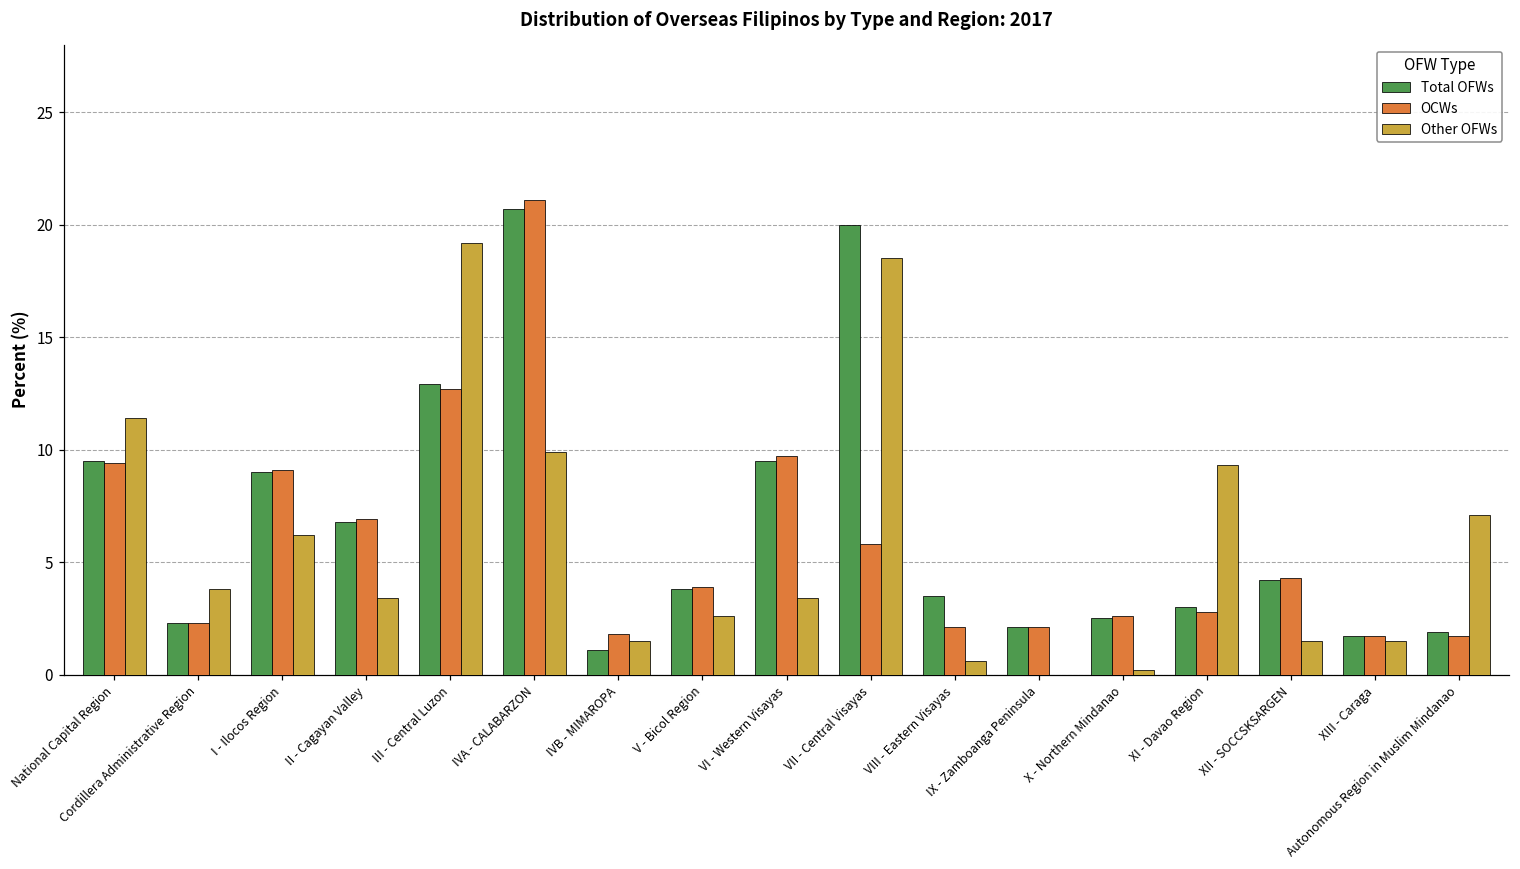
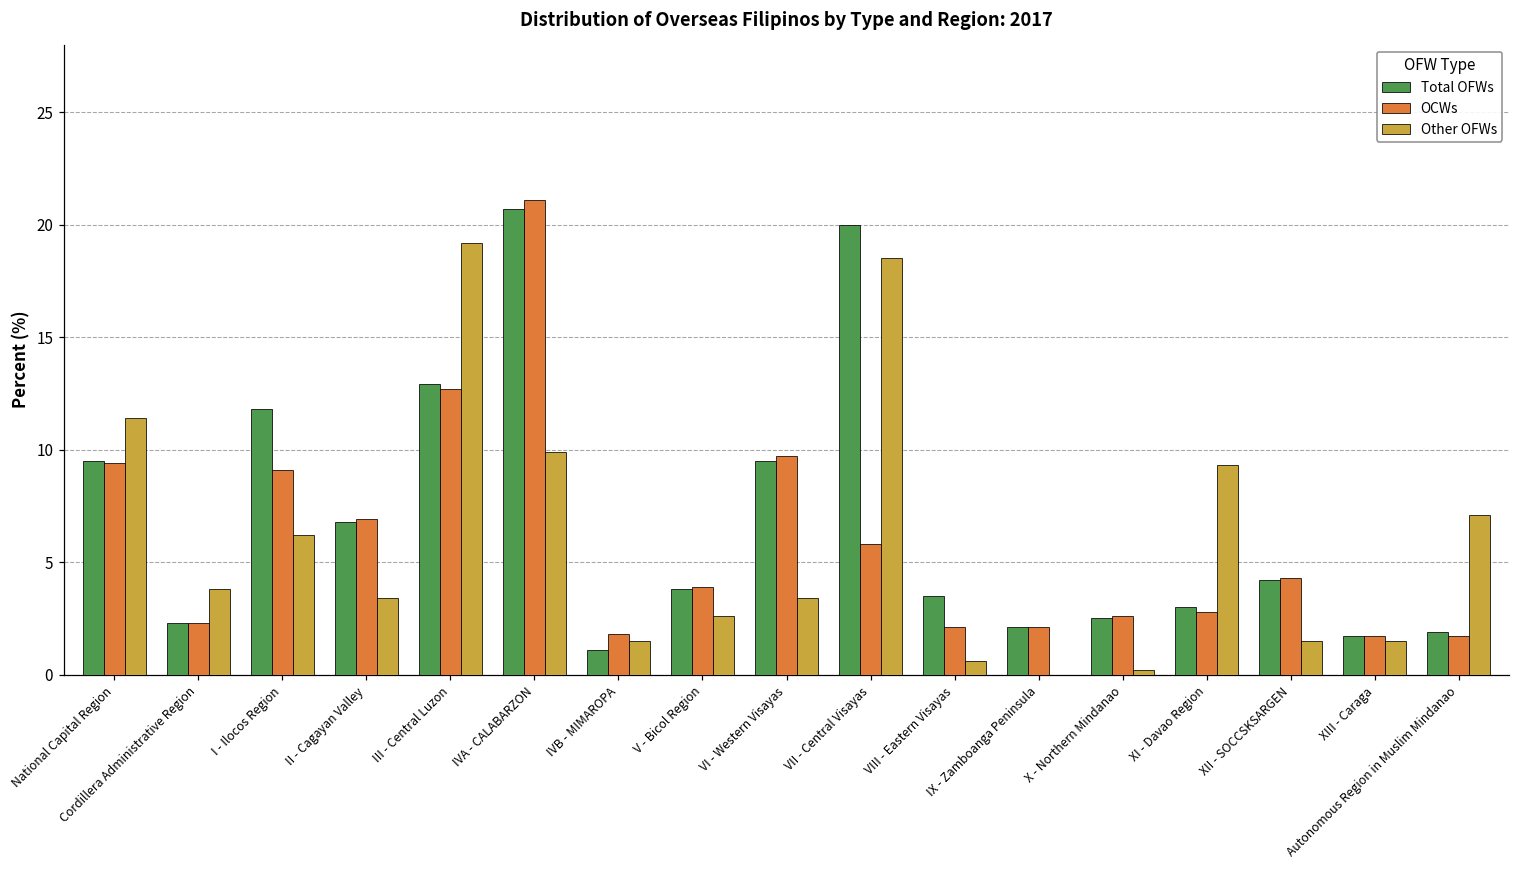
Total OFWs, I - Ilocos Region: 9.0 -> 11.8
